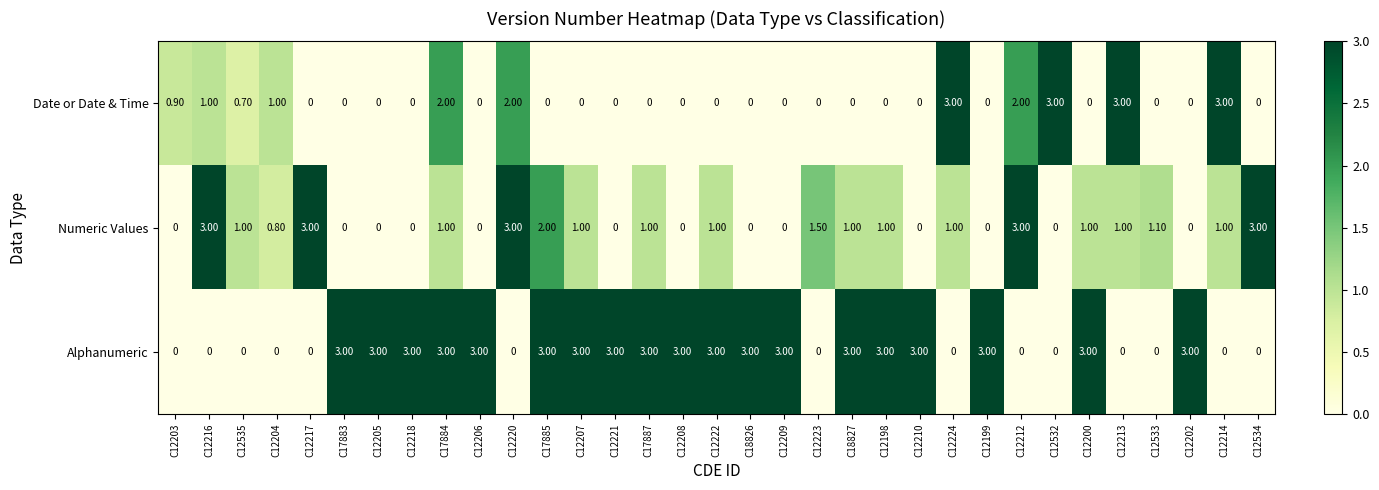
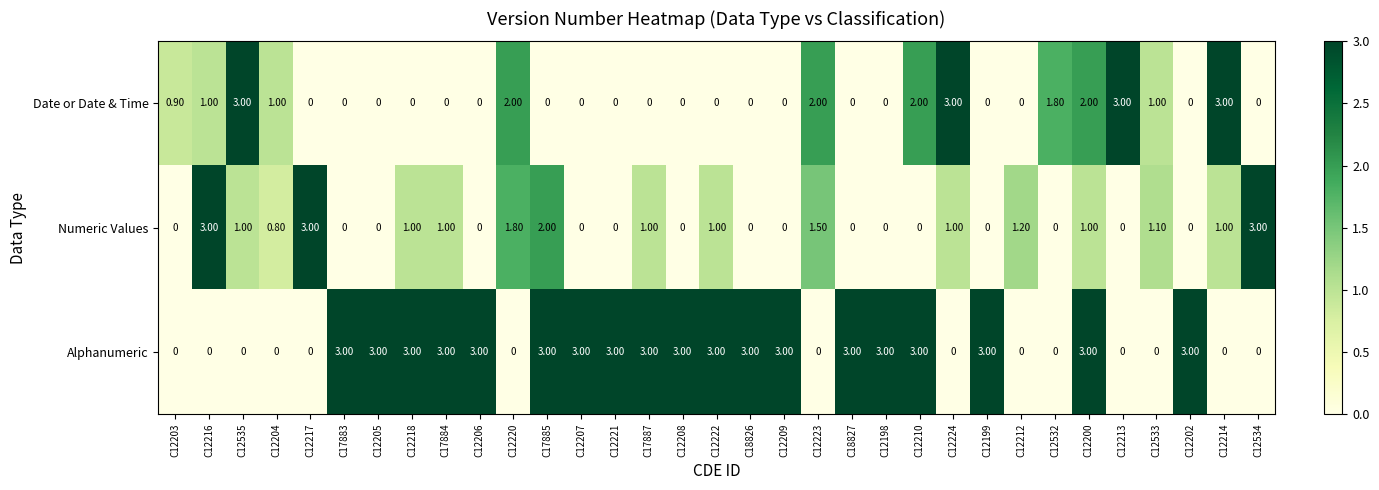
Date or Date & Time, C12535: 0.70 -> 3.00
Date or Date & Time, C17884: 2.00 -> 0
Date or Date & Time, C12223: 0 -> 2.00
Date or Date & Time, C12210: 0 -> 2.00
Date or Date & Time, C12212: 2.00 -> 0
Date or Date & Time, C12532: 3.00 -> 1.80
Date or Date & Time, C12200: 0 -> 2.00
Date or Date & Time, C12533: 0 -> 1.00
Numeric Values, C12218: 0 -> 1.00
Numeric Values, C12220: 3.00 -> 1.80
Numeric Values, C12207: 1.00 -> 0
Numeric Values, C18827: 1.00 -> 0
Numeric Values, C12198: 1.00 -> 0
Numeric Values, C12212: 3.00 -> 1.20
Numeric Values, C12213: 1.00 -> 0
